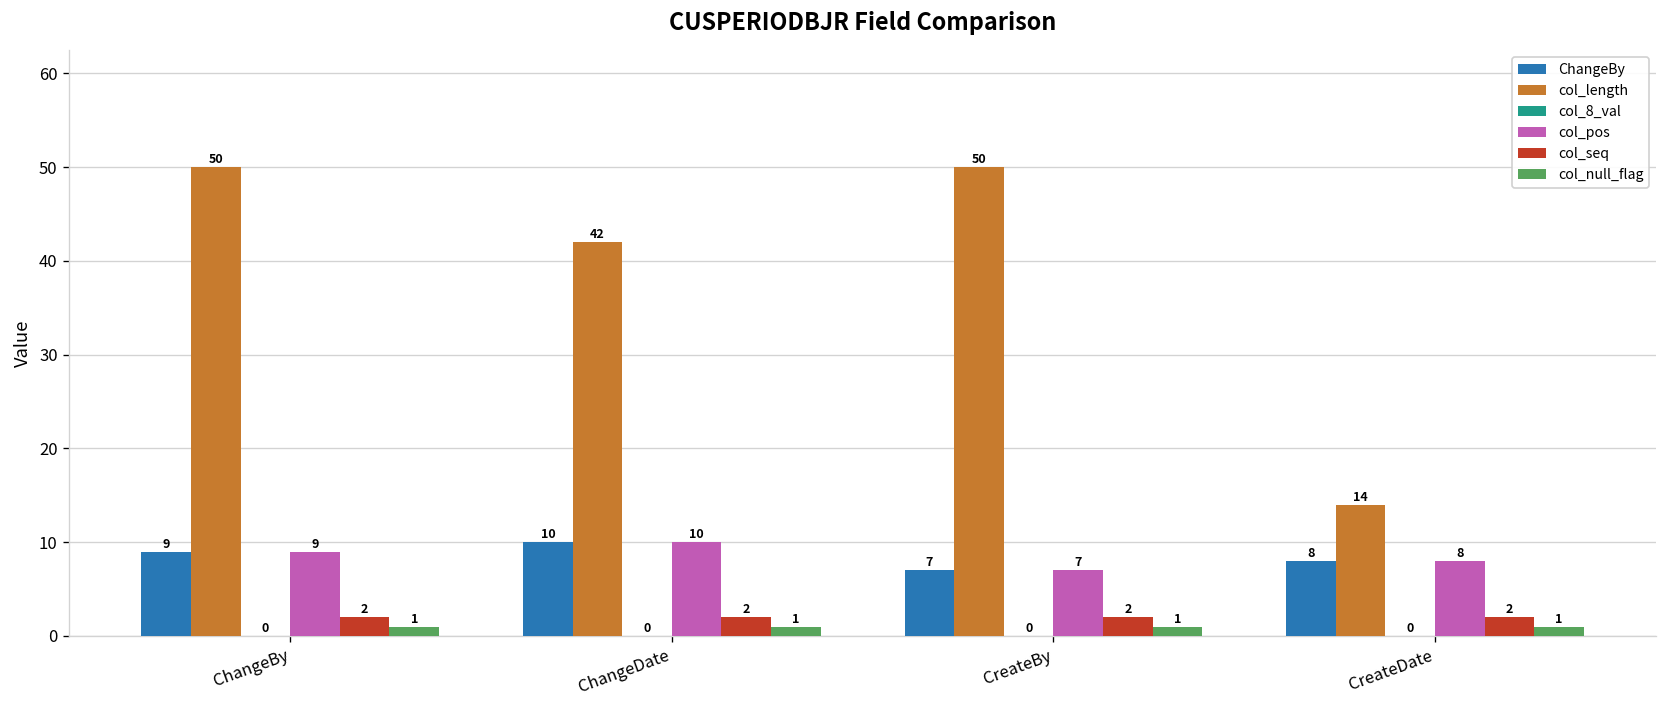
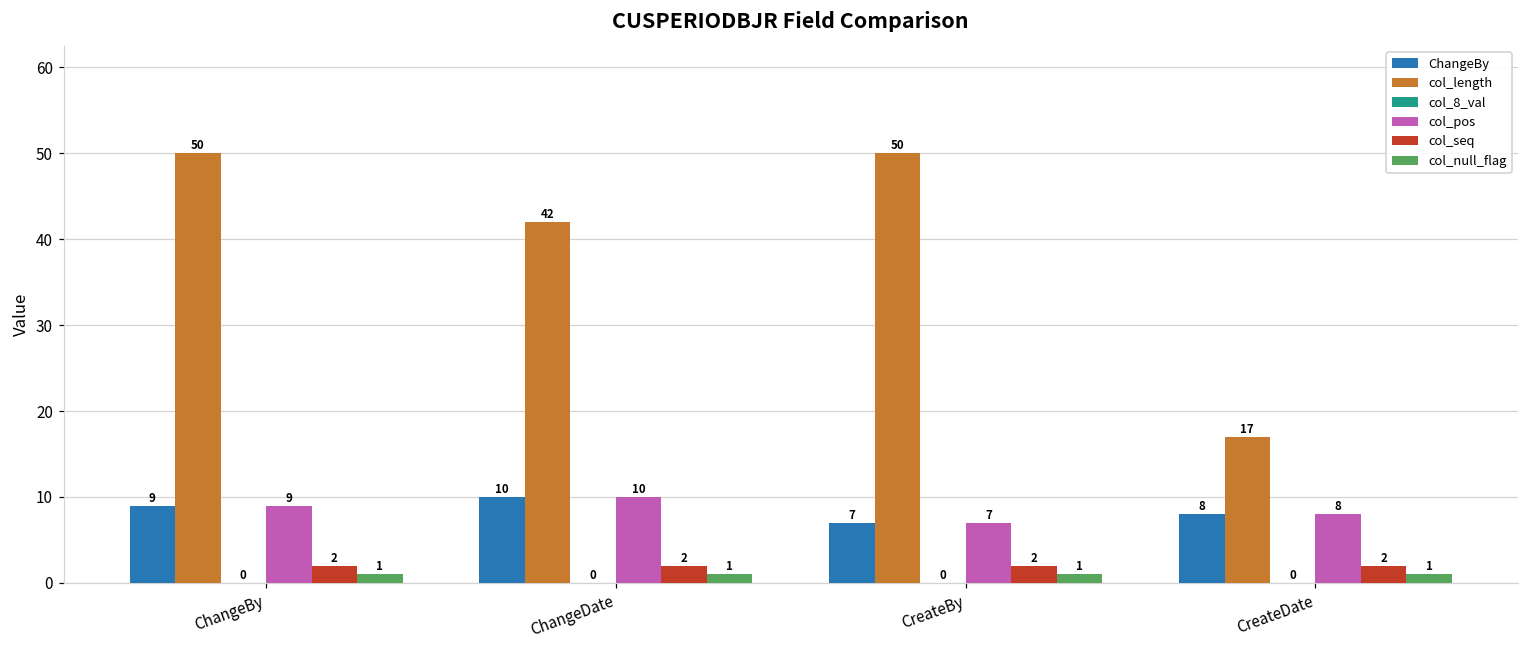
col_length, CreateDate: 14 -> 17
